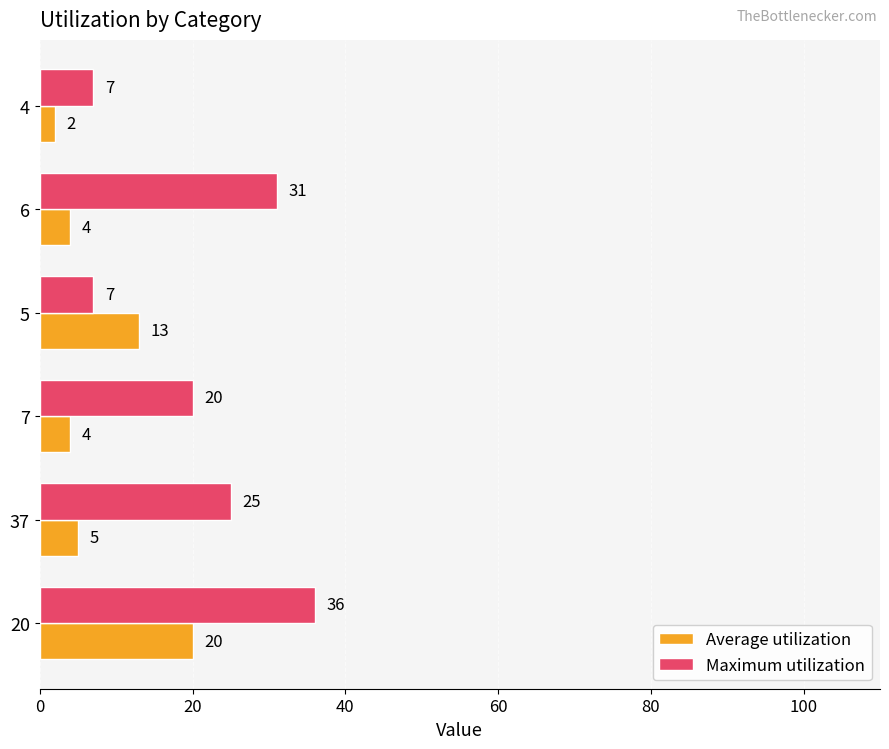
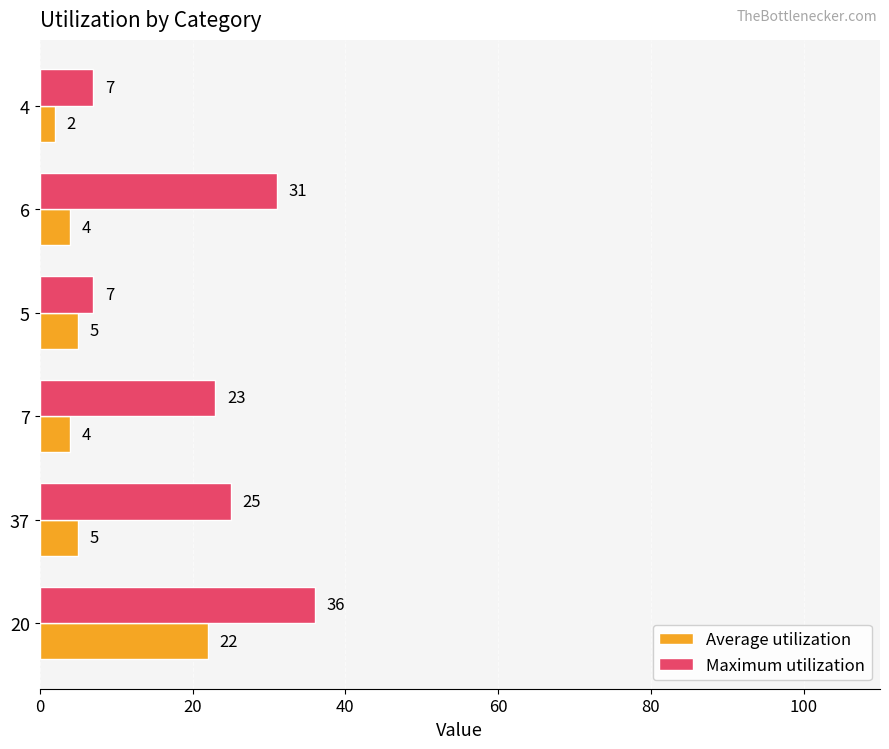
Average utilization, 5: 13 -> 5
Maximum utilization, 7: 20 -> 23
Average utilization, 20: 20 -> 22
